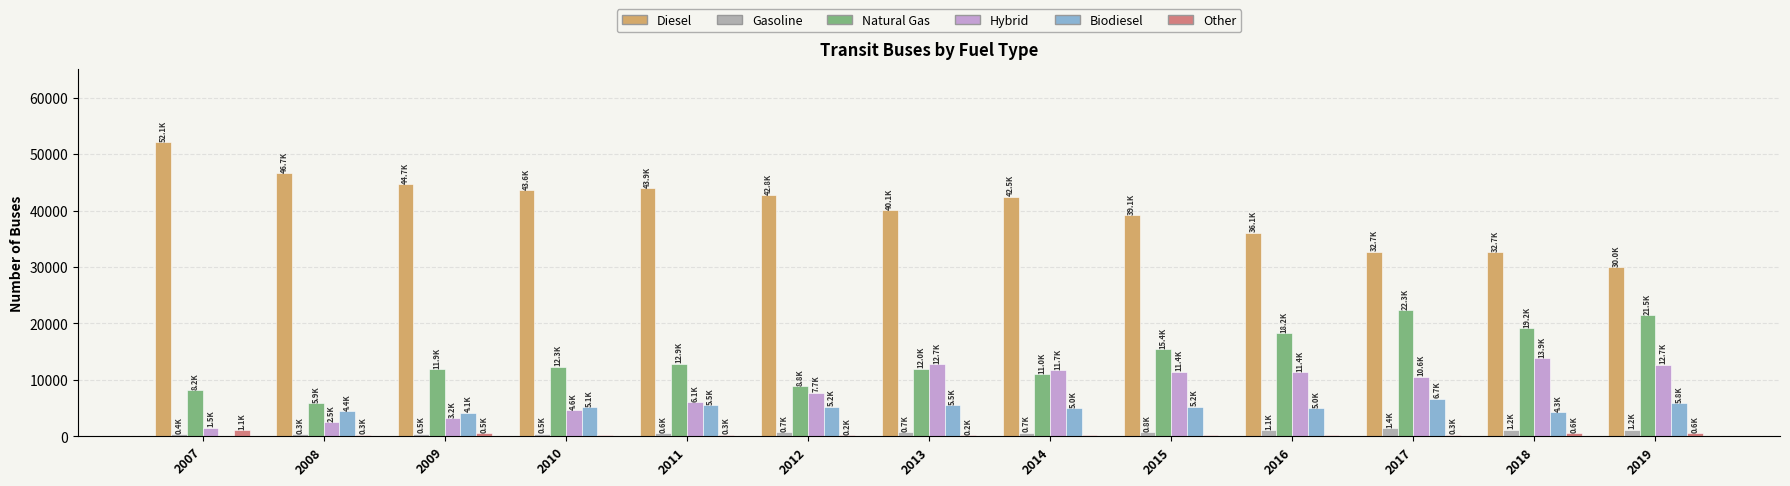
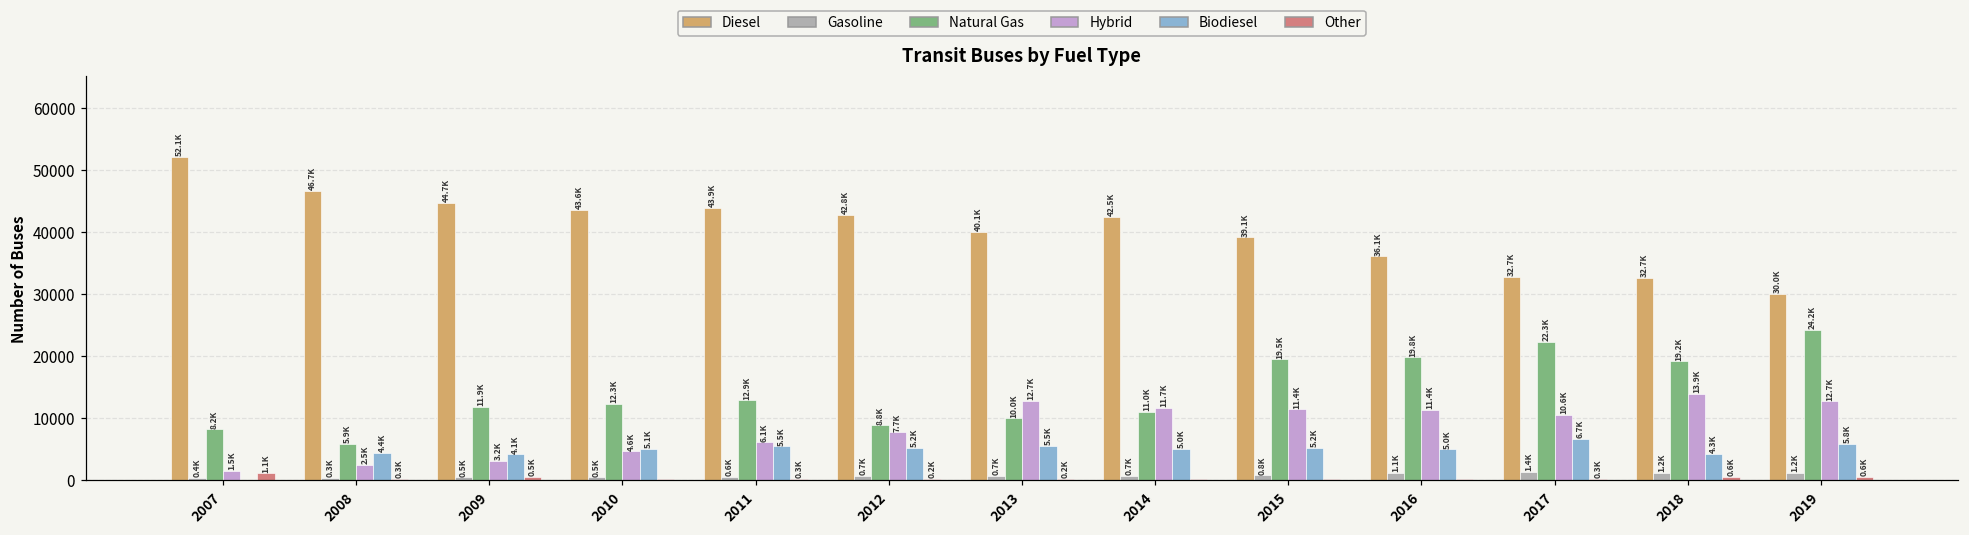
Natural Gas, 2013: 12.0K -> 10.0K
Natural Gas, 2015: 15.4K -> 19.5K
Natural Gas, 2016: 18.2K -> 19.8K
Natural Gas, 2019: 21.5K -> 24.2K
